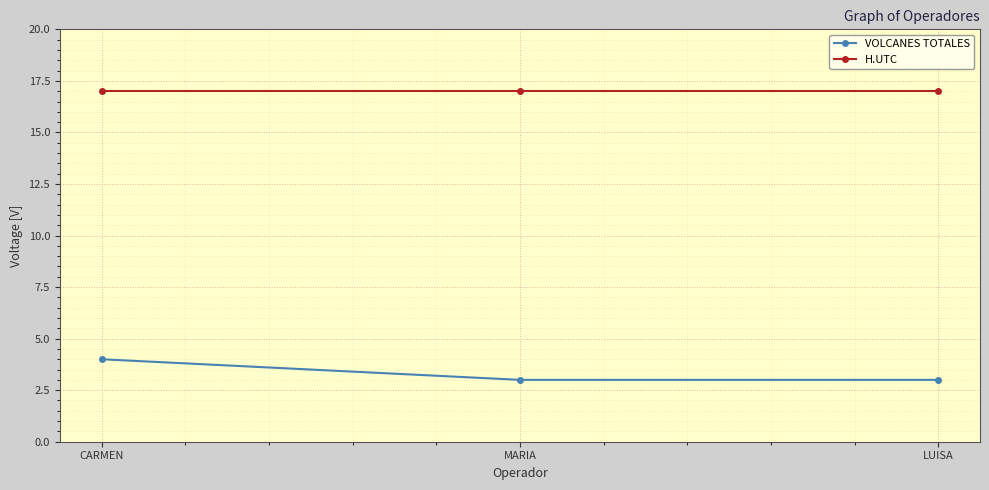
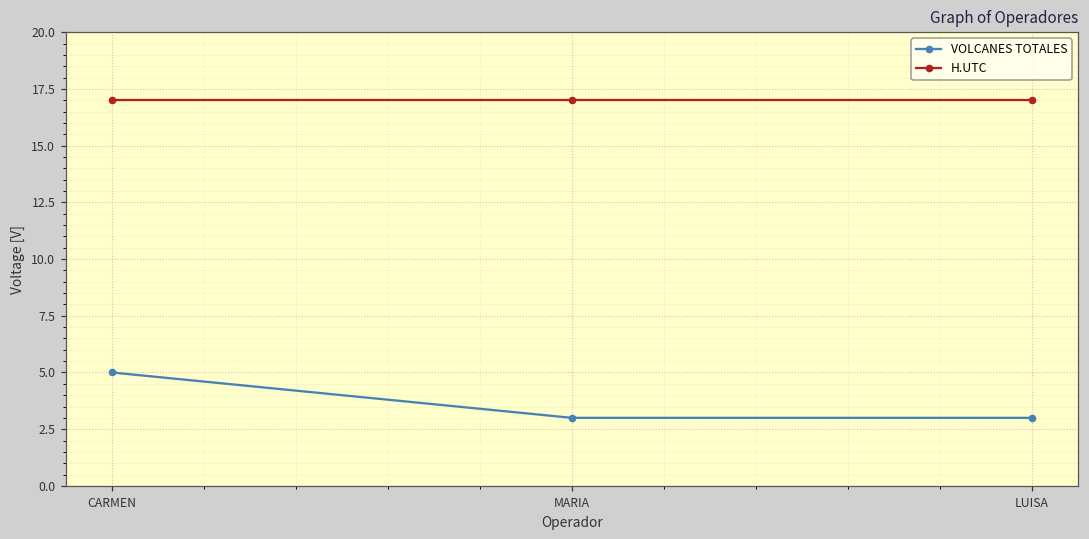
VOLCANES TOTALES, CARMEN: 4 -> 5
